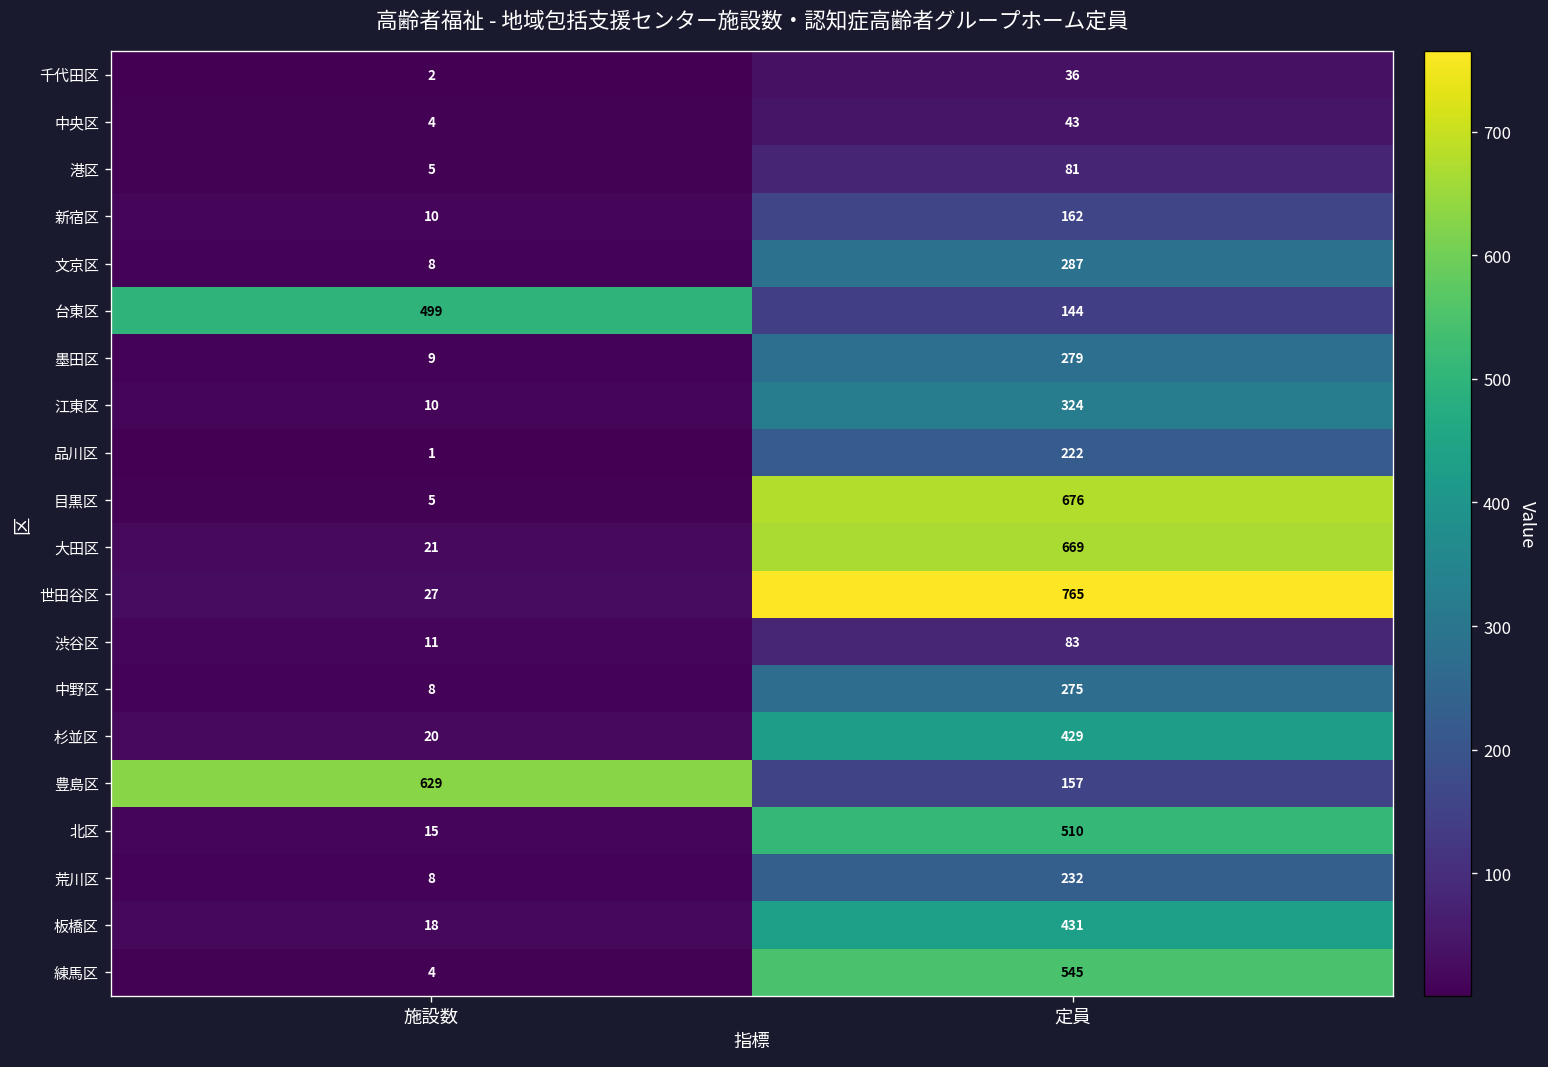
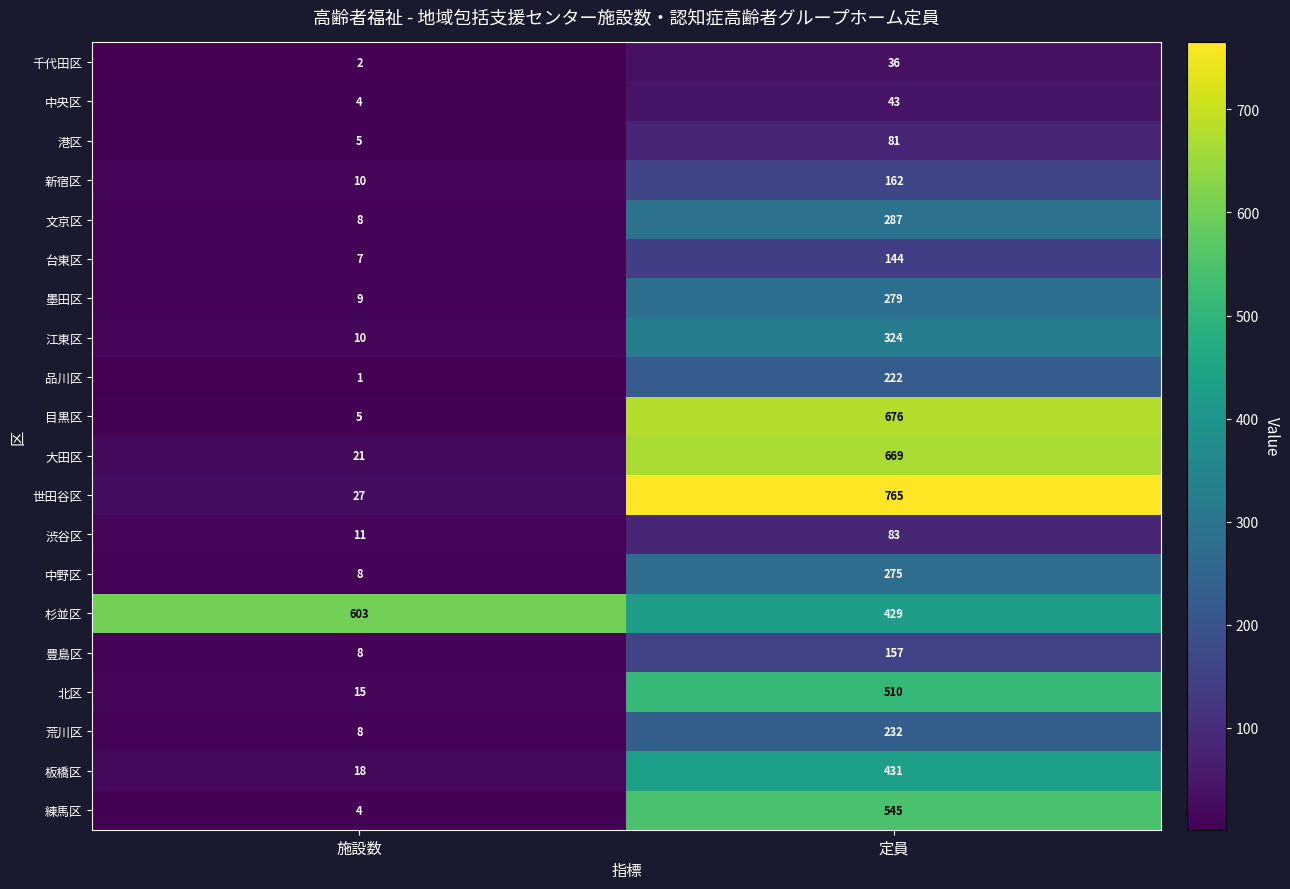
台東区, 施設数: 499 -> 7
杉並区, 施設数: 20 -> 603
豊島区, 施設数: 629 -> 8
